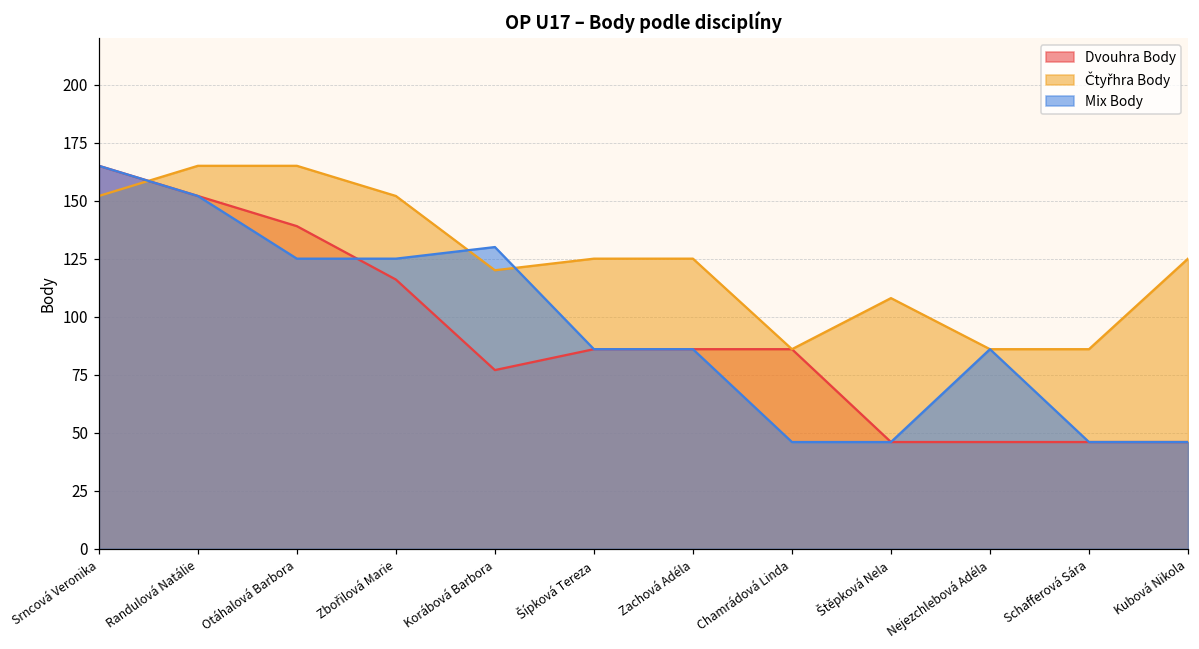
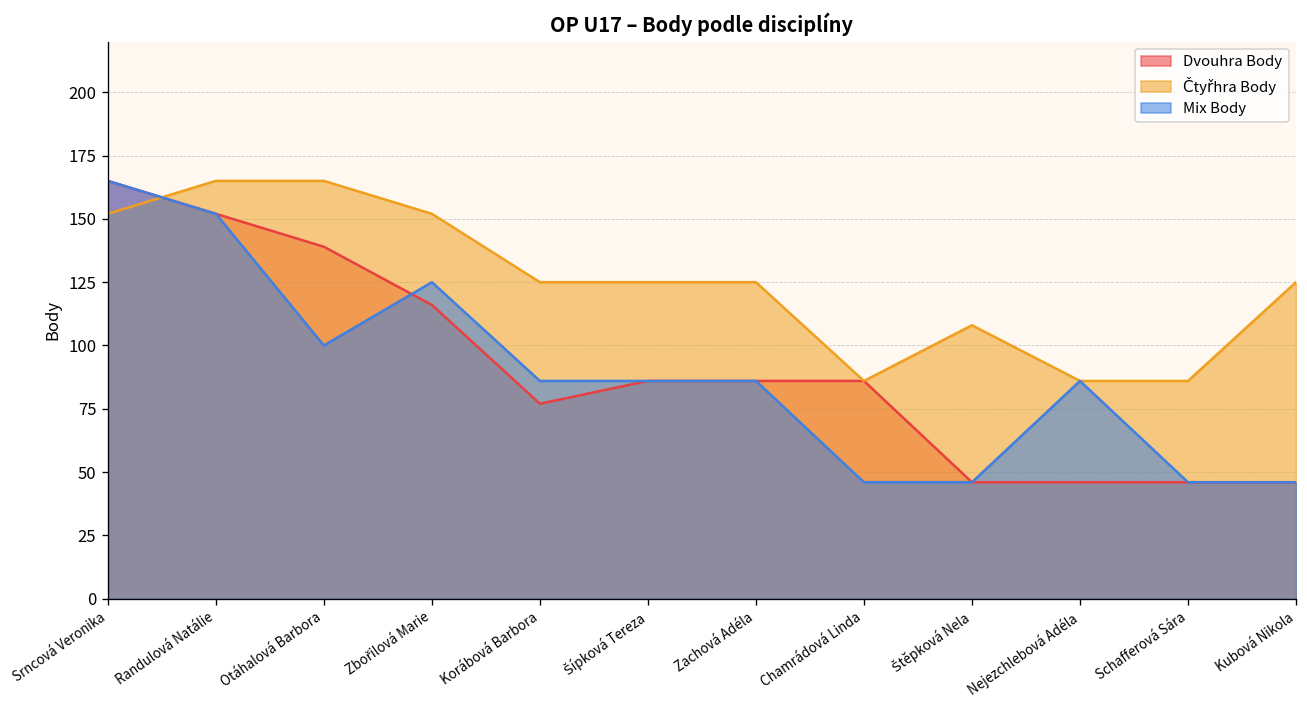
Mix Body, Otáhalová Barbora: 125 -> 100
Čtyřhra Body, Korábová Barbora: 120 -> 125
Mix Body, Korábová Barbora: 130 -> 86
